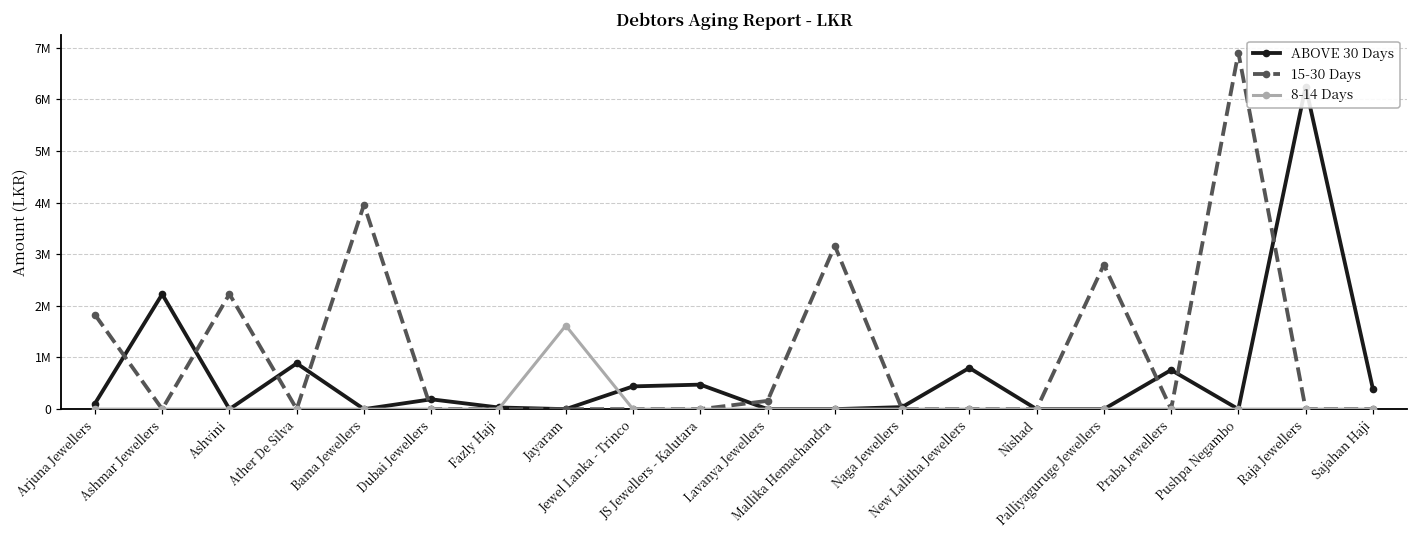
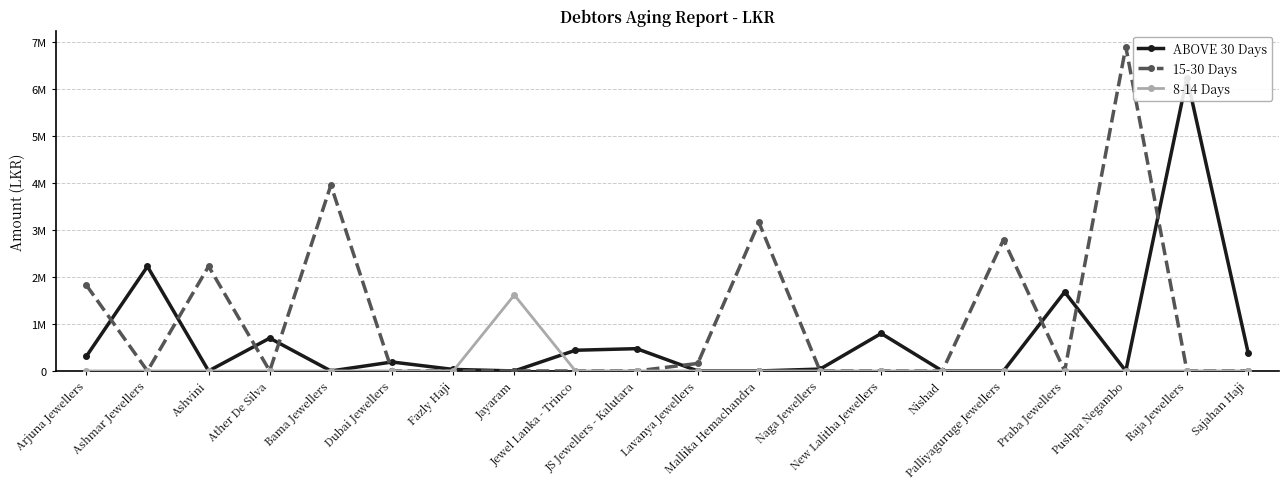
ABOVE 30 Days, Arjuna Jewellers: 100000 -> 300000
ABOVE 30 Days, Ather De Silva: 900000 -> 700000
ABOVE 30 Days, Praba Jewellers: 800000 -> 1700000
